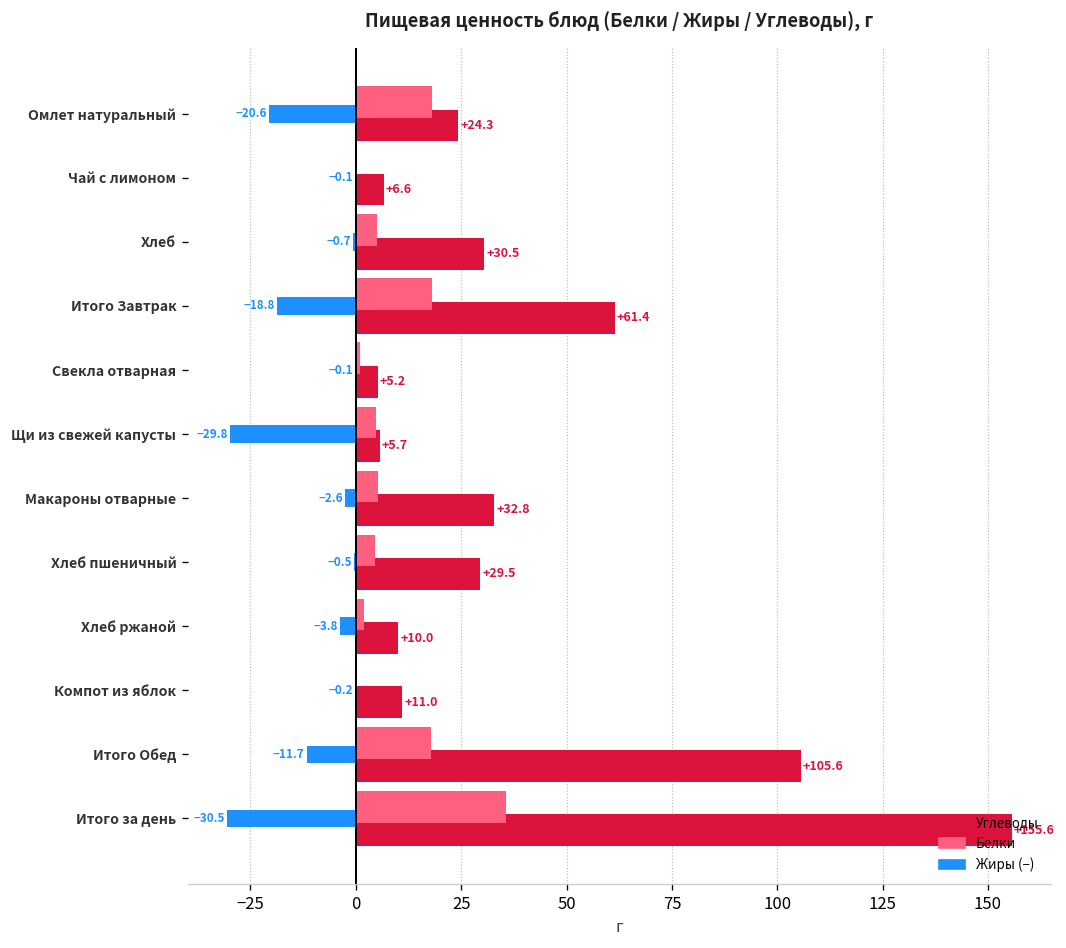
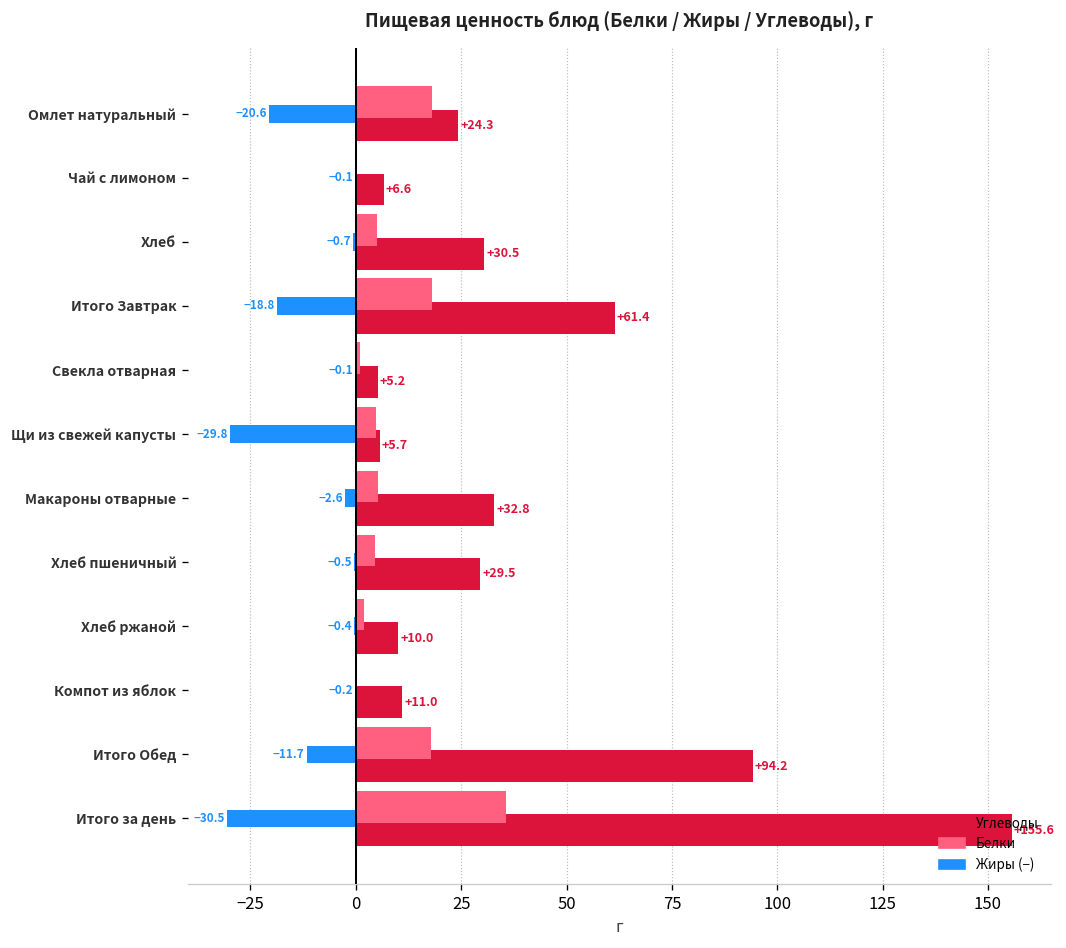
Жиры (−), Хлеб ржаной: -3.8 -> -0.4
Углеводы, Итого Обед: +105.6 -> +94.2
